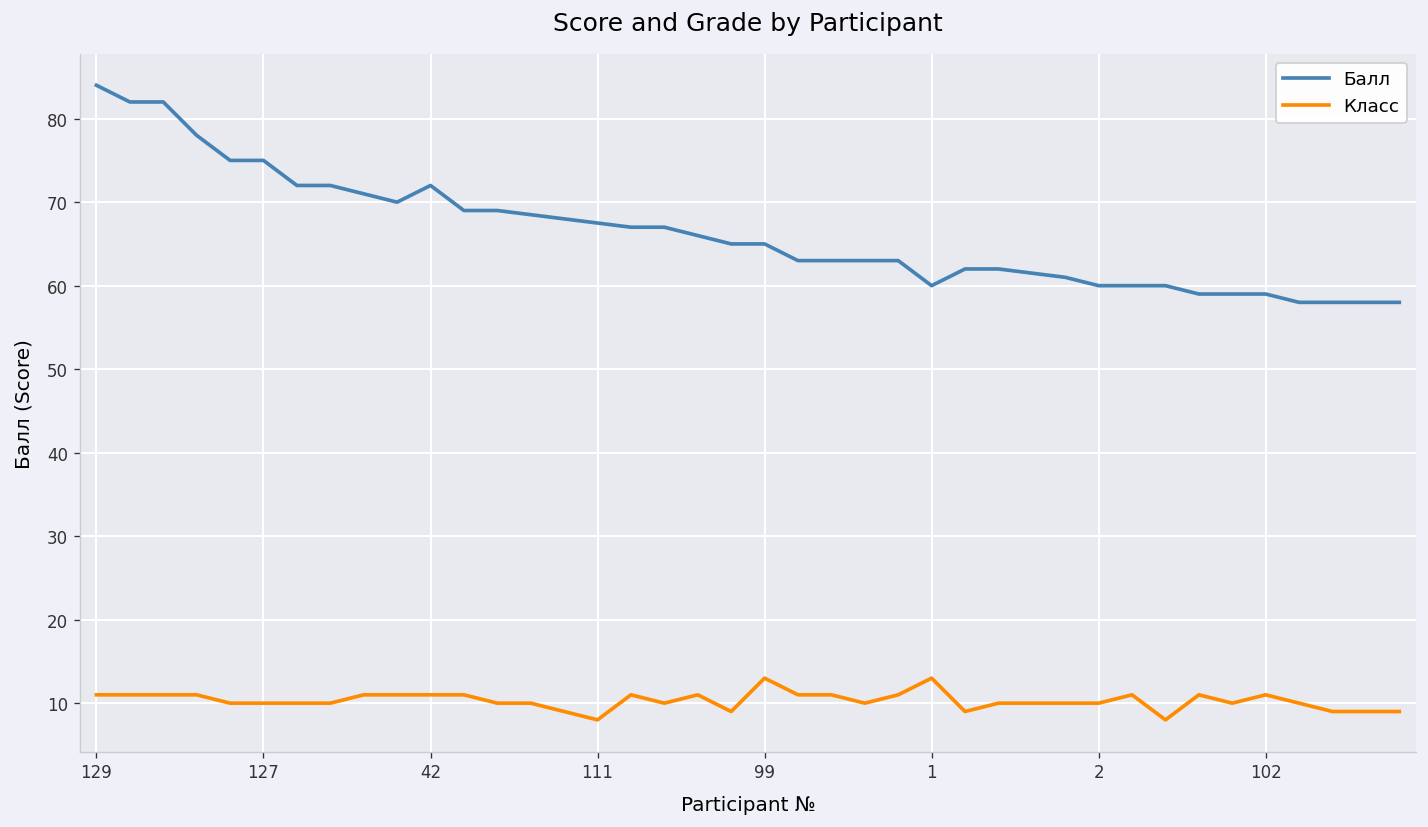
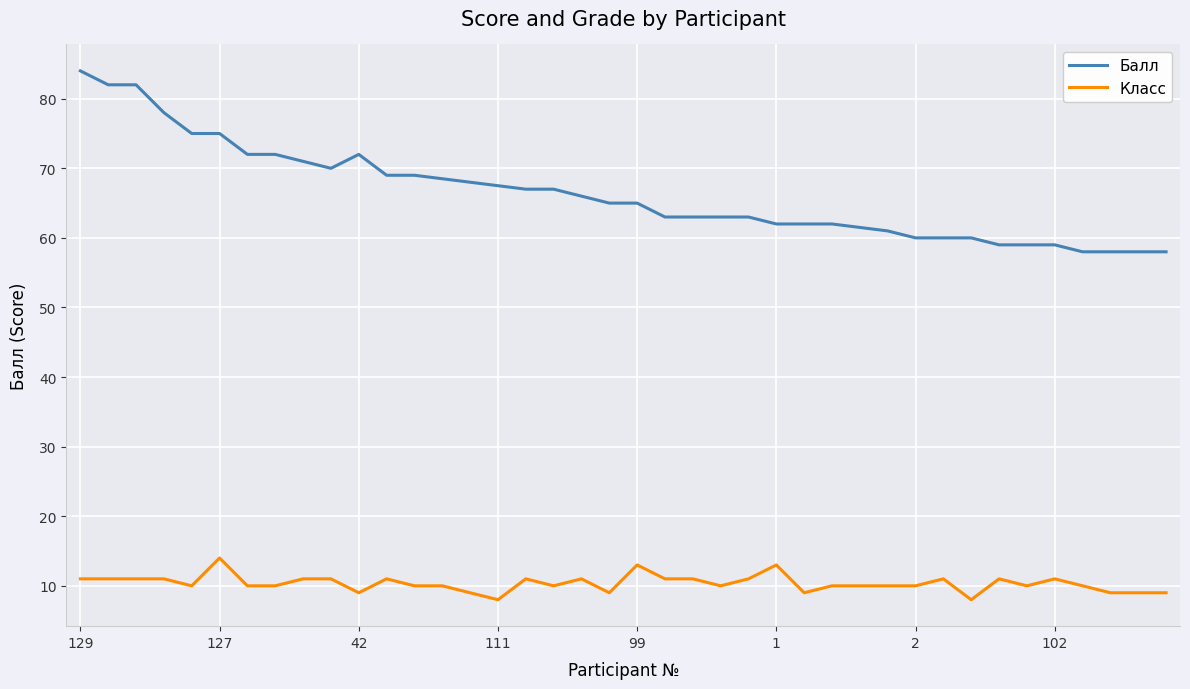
Класс, 127: 10 -> 14
Класс, 42: 11 -> 9
Балл, 1: 60 -> 62
